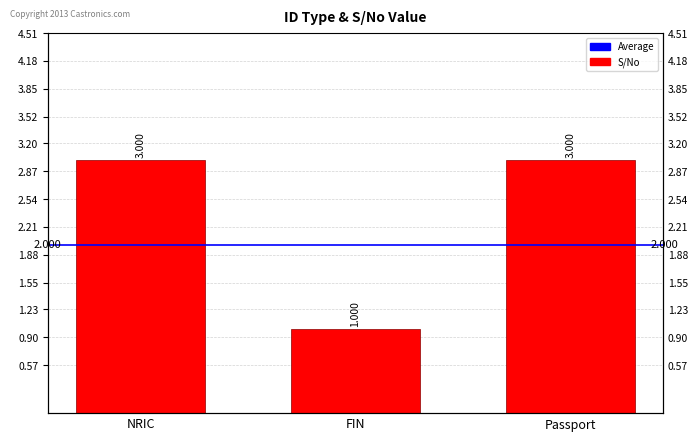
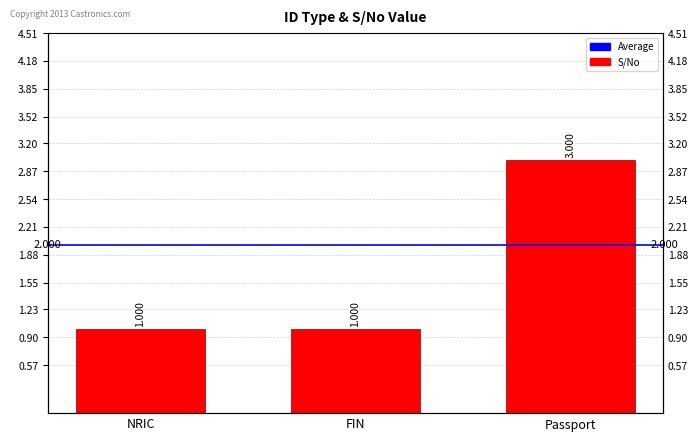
NRIC: 3.000 -> 1.000
